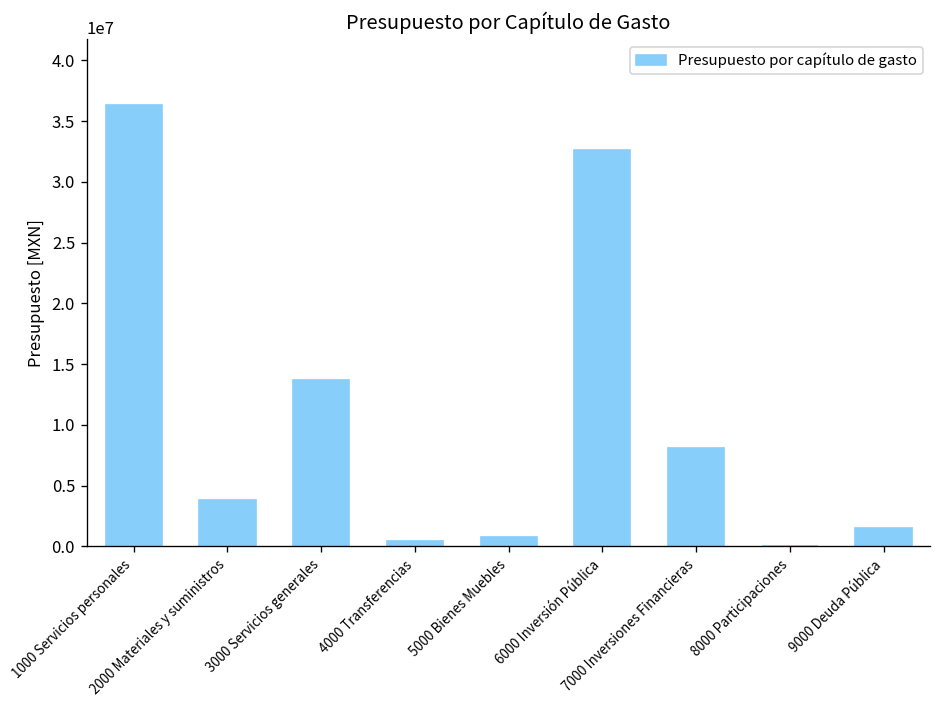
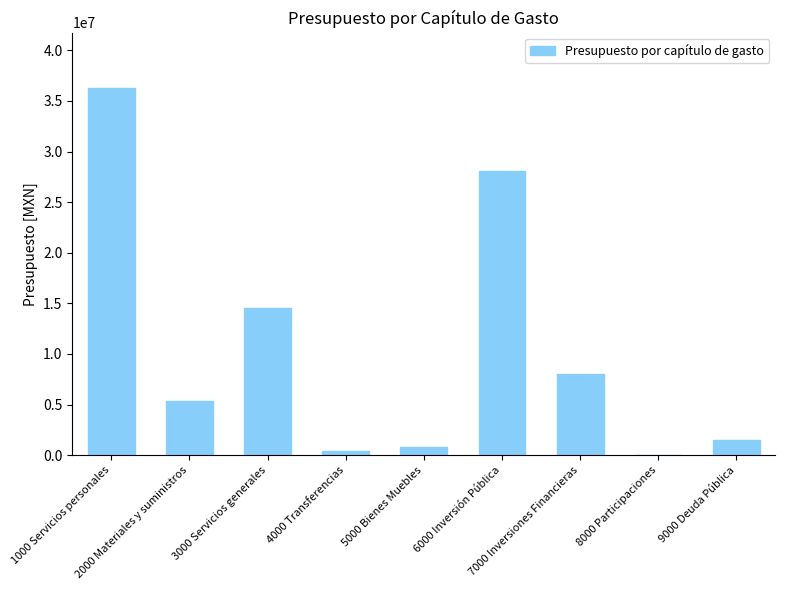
2000 Materiales y suministros: 3800000 -> 5400000
3000 Servicios generales: 13700000 -> 14500000
6000 Inversión Pública: 32600000 -> 28000000
